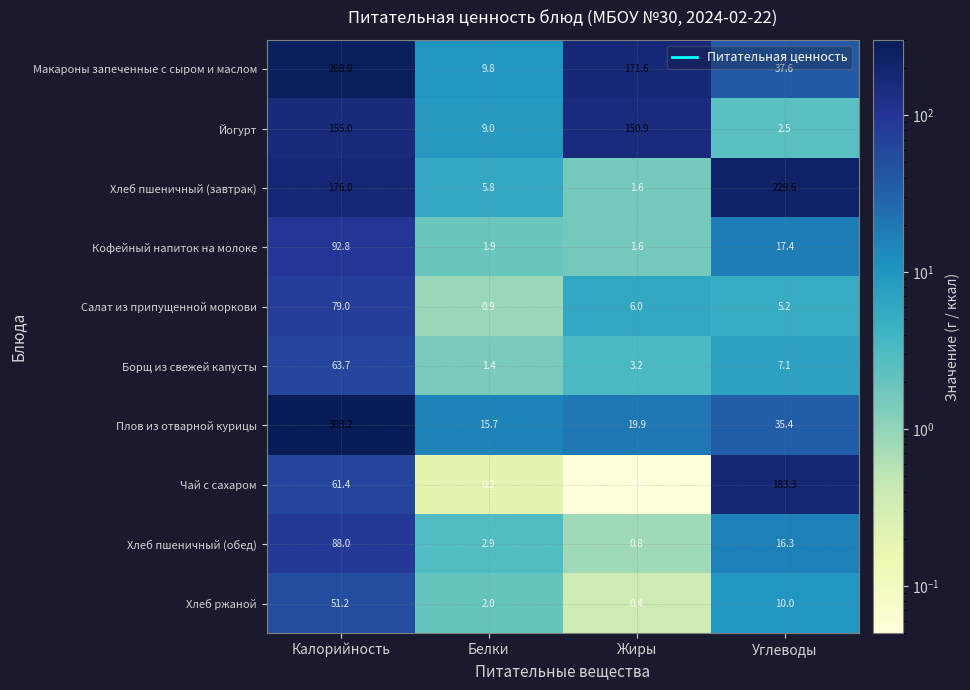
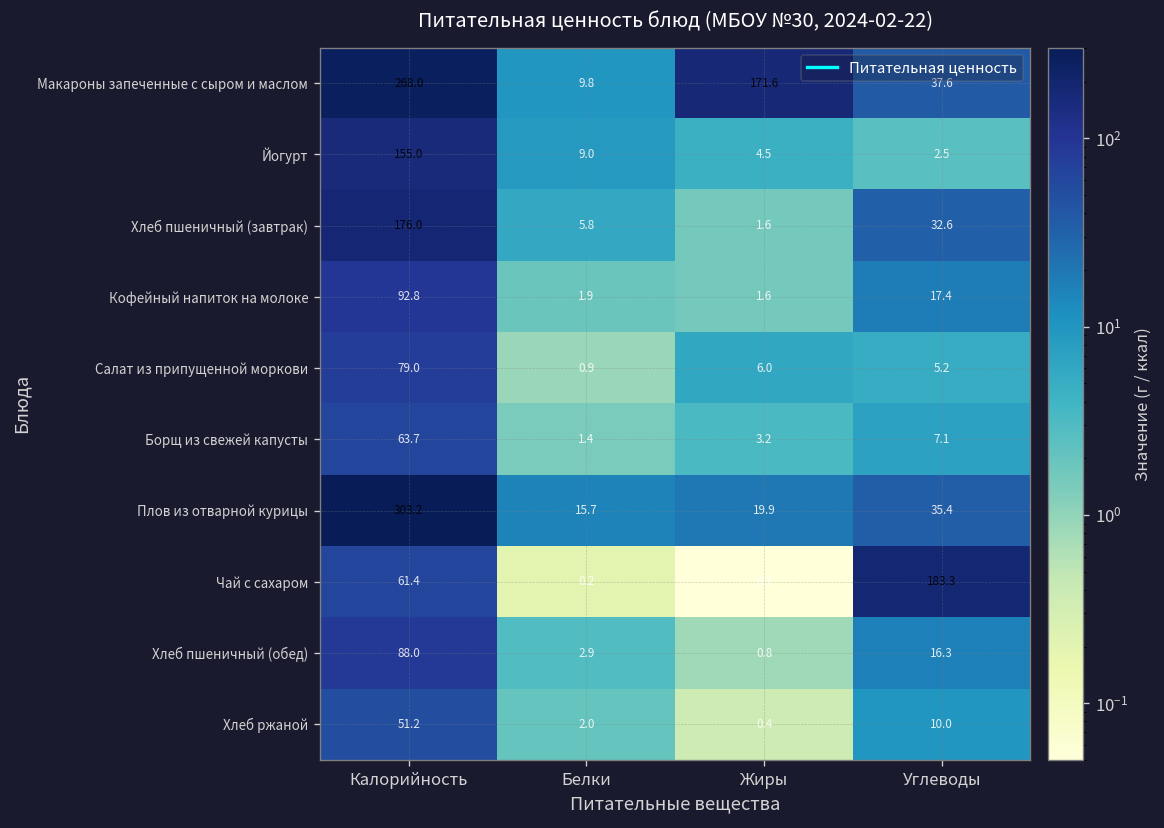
Йогурт, Жиры: 150.9 -> 4.5
Хлеб пшеничный (завтрак), Углеводы: 229.6 -> 32.6
